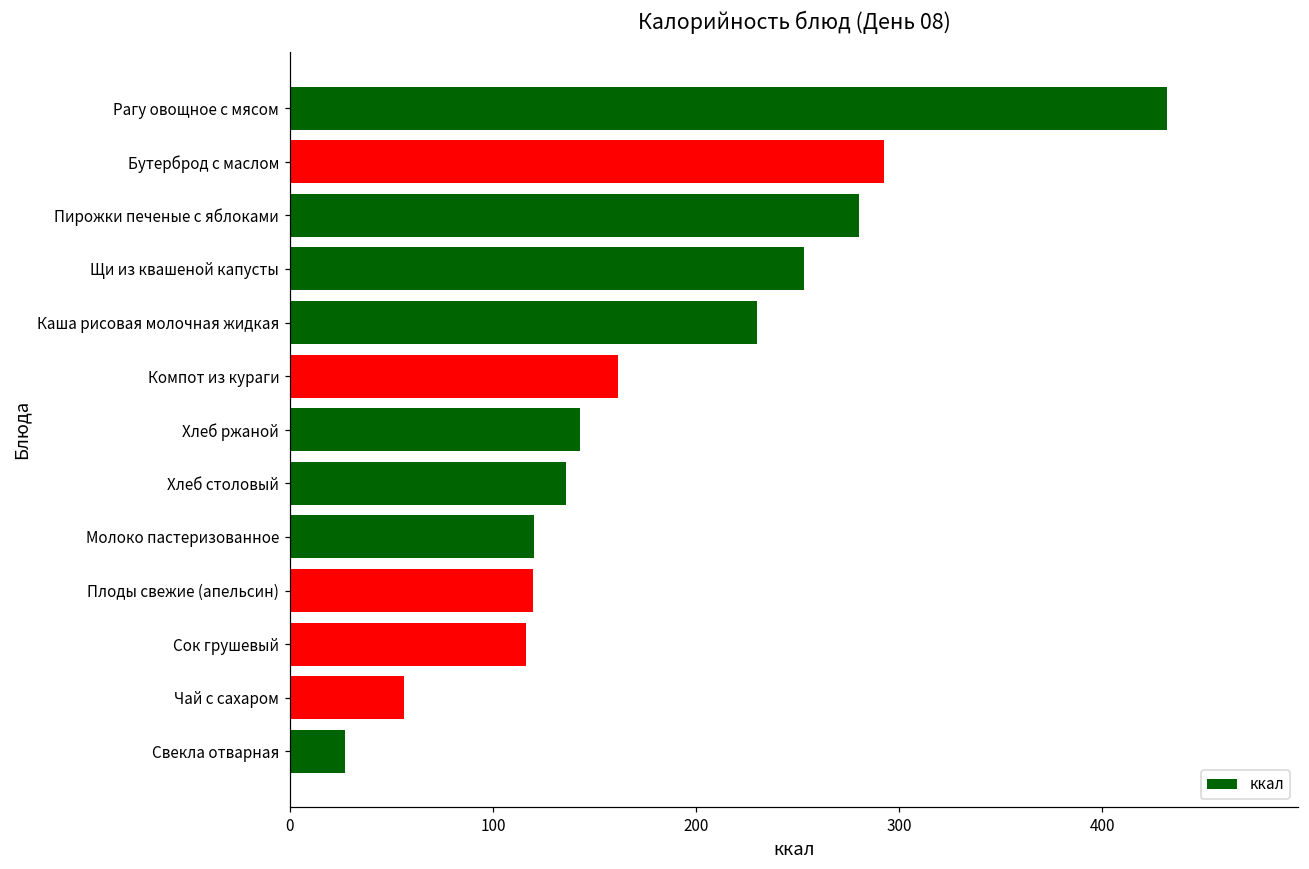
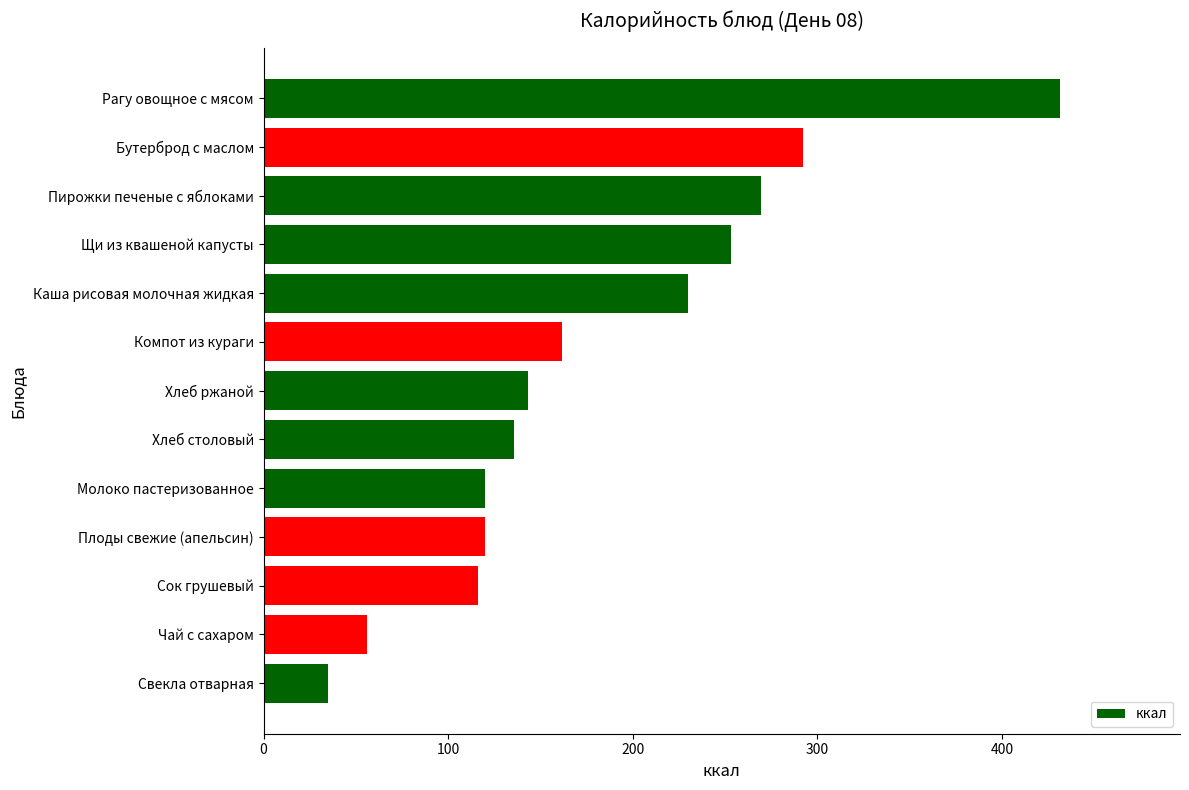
Пирожки печеные с яблоками: 280 -> 270
Свекла отварная: 27 -> 35
